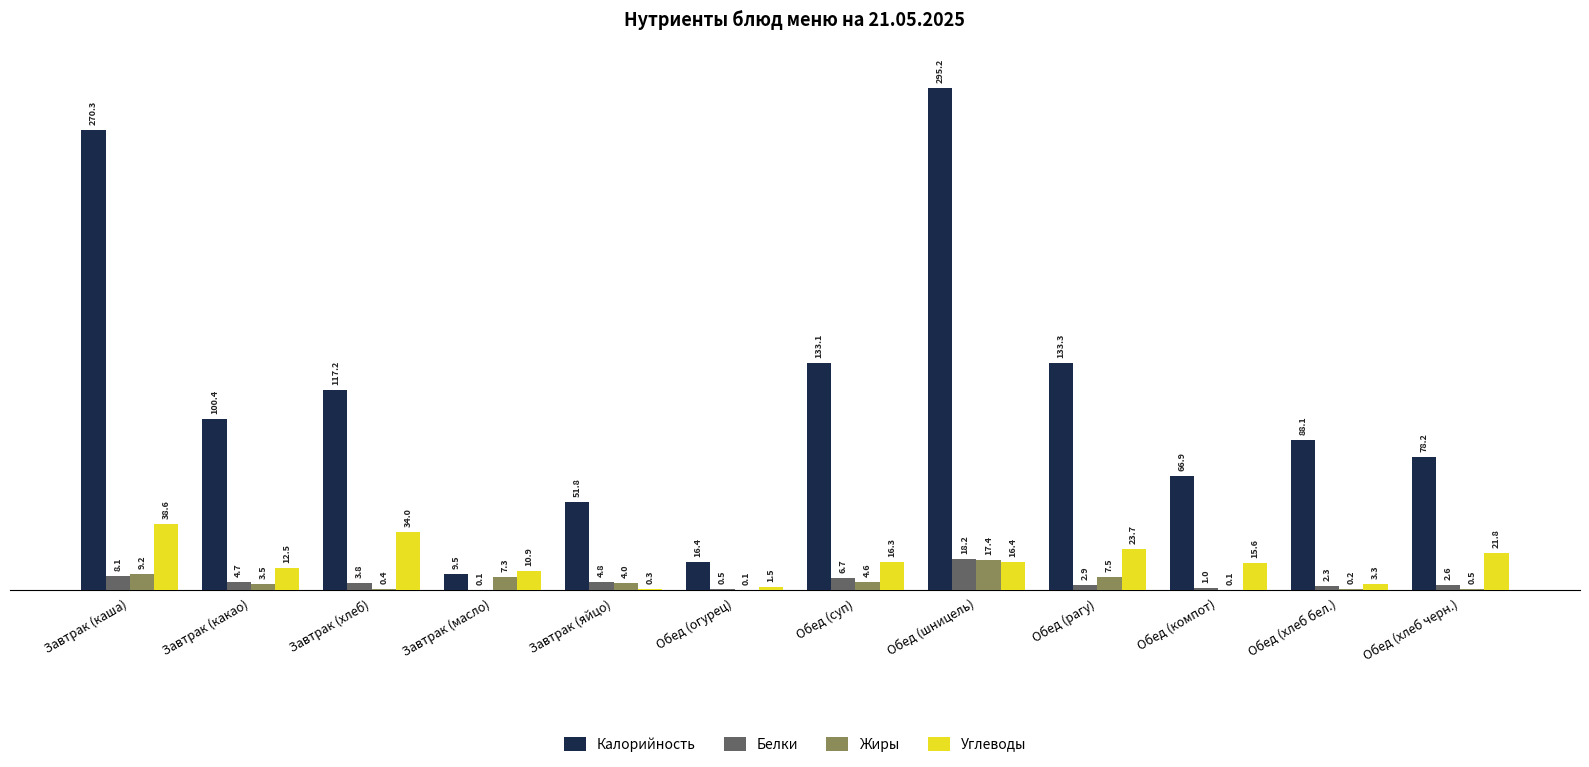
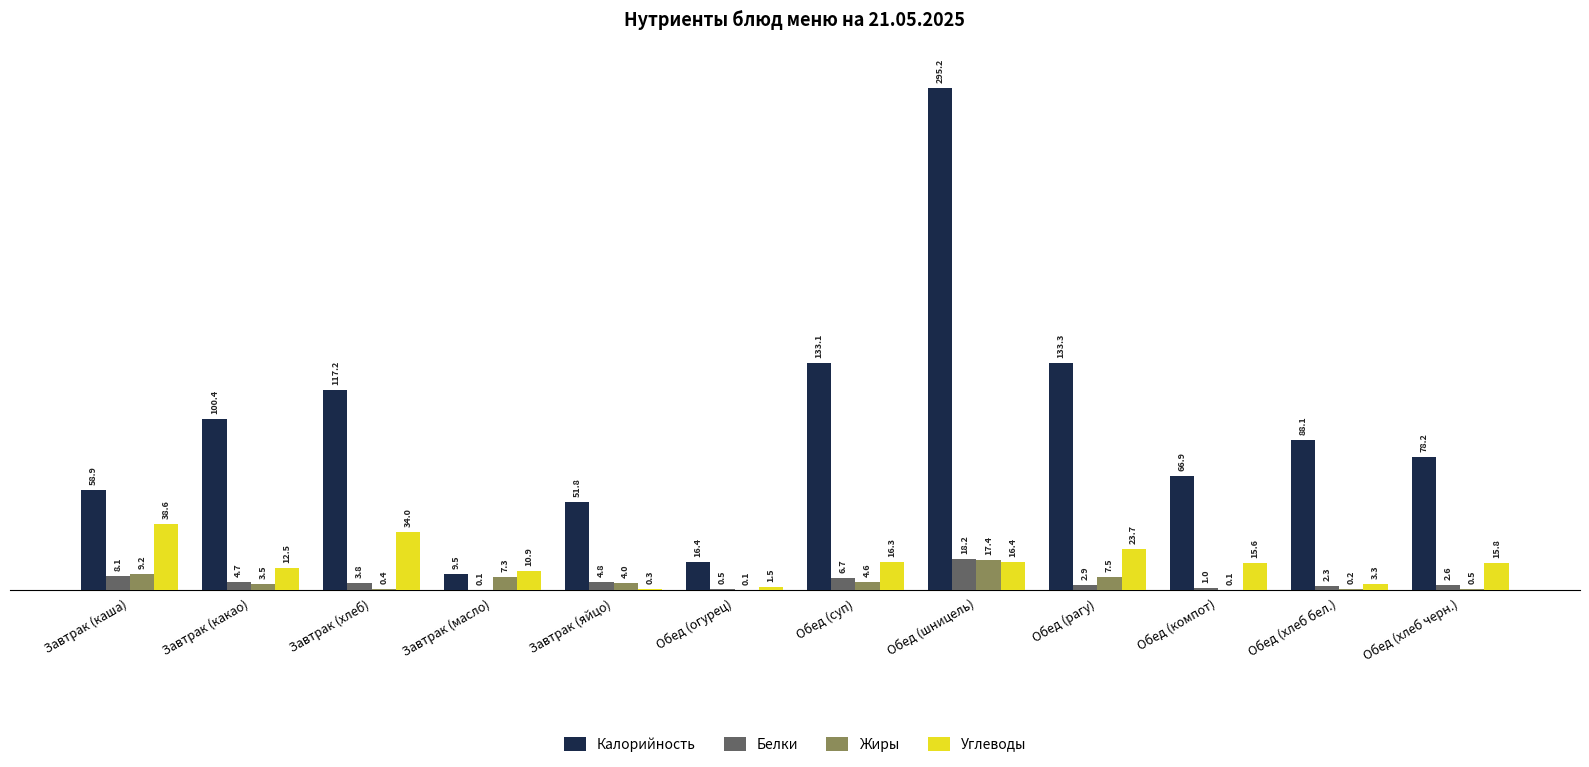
Калорийность, Завтрак (каша): 270.3 -> 58.9
Углеводы, Обед (хлеб черн.): 21.8 -> 15.8
